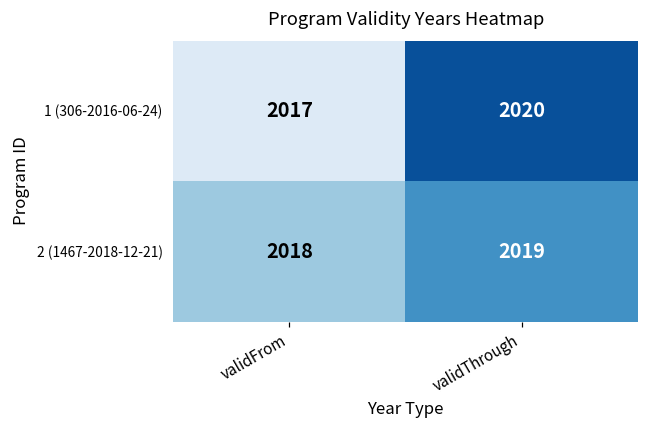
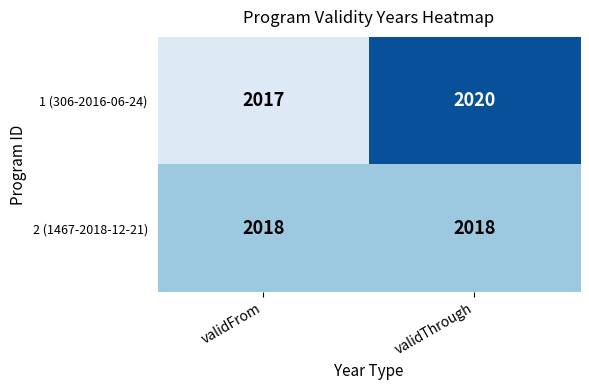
2 (1467-2018-12-21), validThrough: 2019 -> 2018
